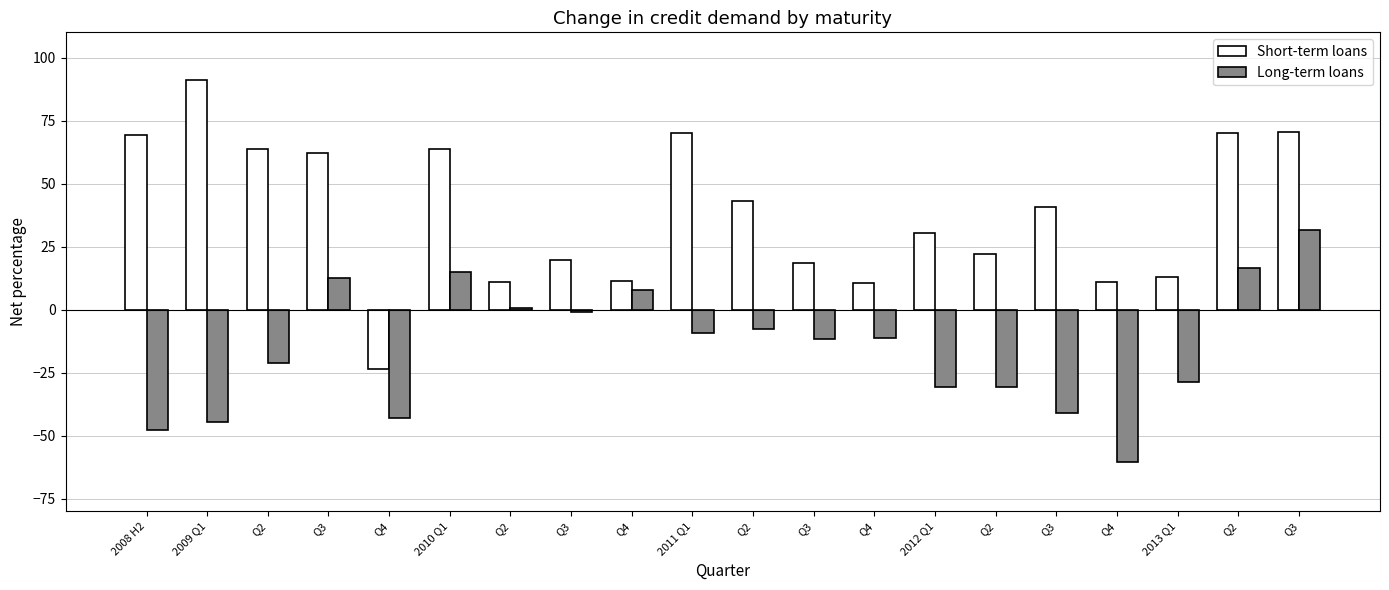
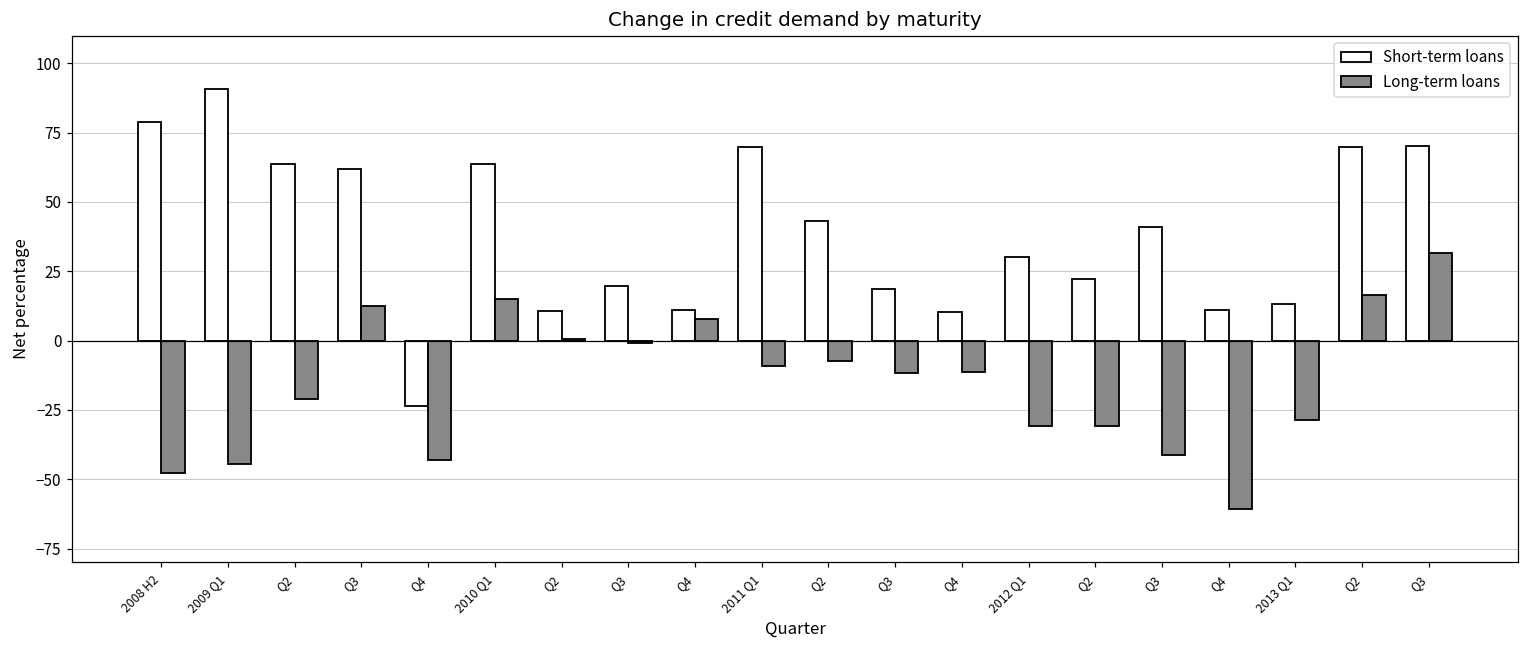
Short-term loans, 2008 H2: 69 -> 79
